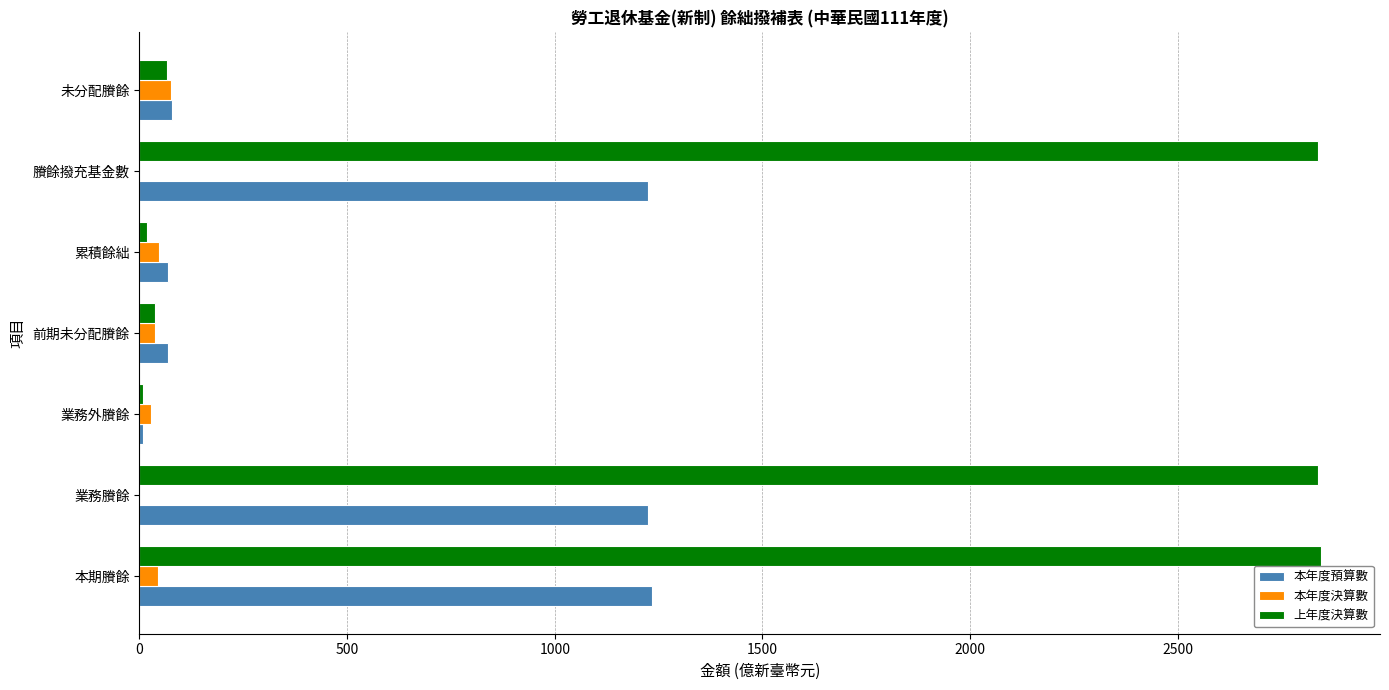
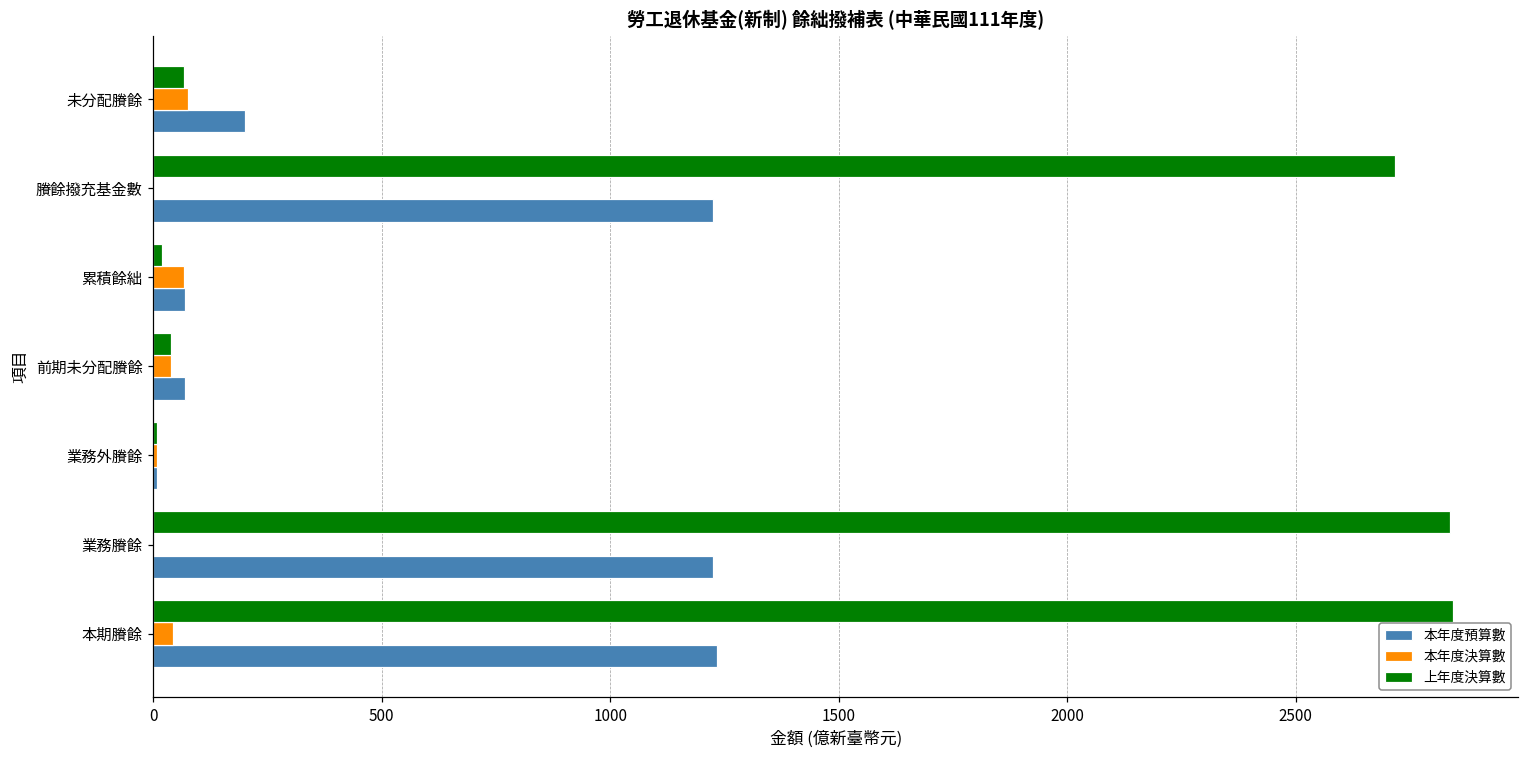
本年度預算數, 未分配賸餘: 80 -> 200
上年度決算數, 賸餘撥充基金數: 2840 -> 2720
本年度決算數, 累積餘絀: 50 -> 70
本年度決算數, 業務外賸餘: 30 -> 10
